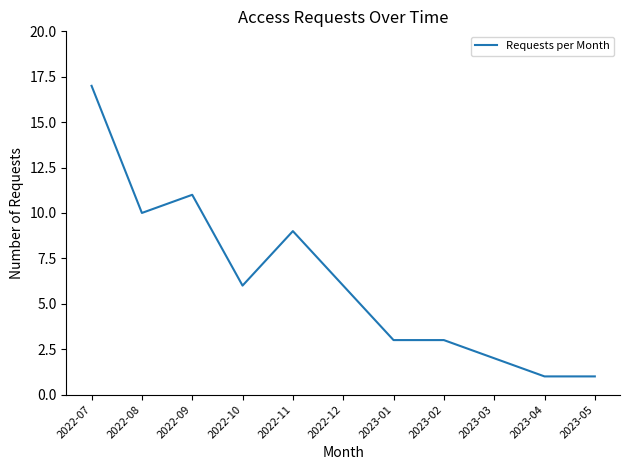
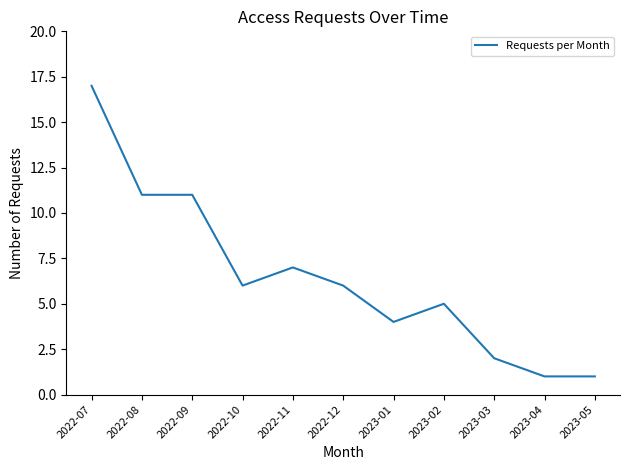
2022-08: 10 -> 11
2022-11: 9 -> 7
2023-01: 3 -> 4
2023-02: 3 -> 5
